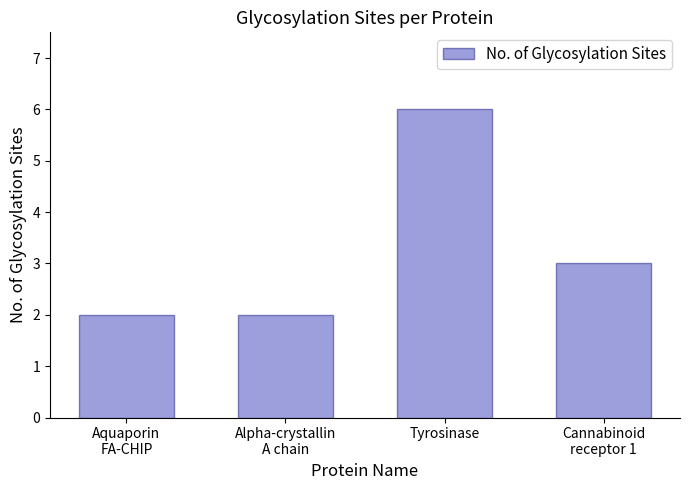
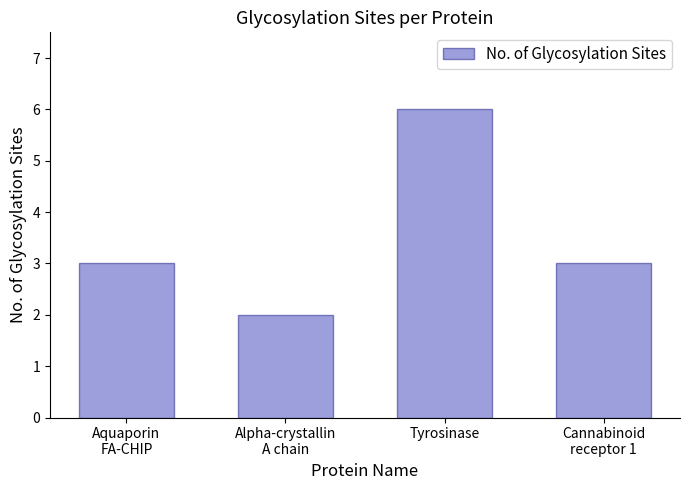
Aquaporin FA-CHIP: 2 -> 3
